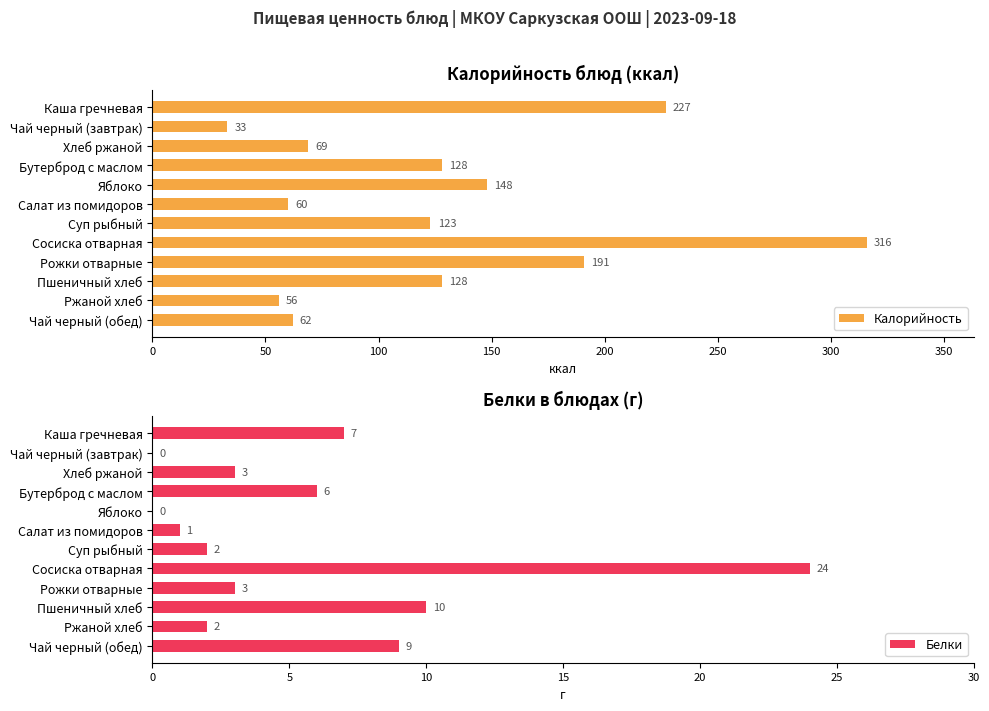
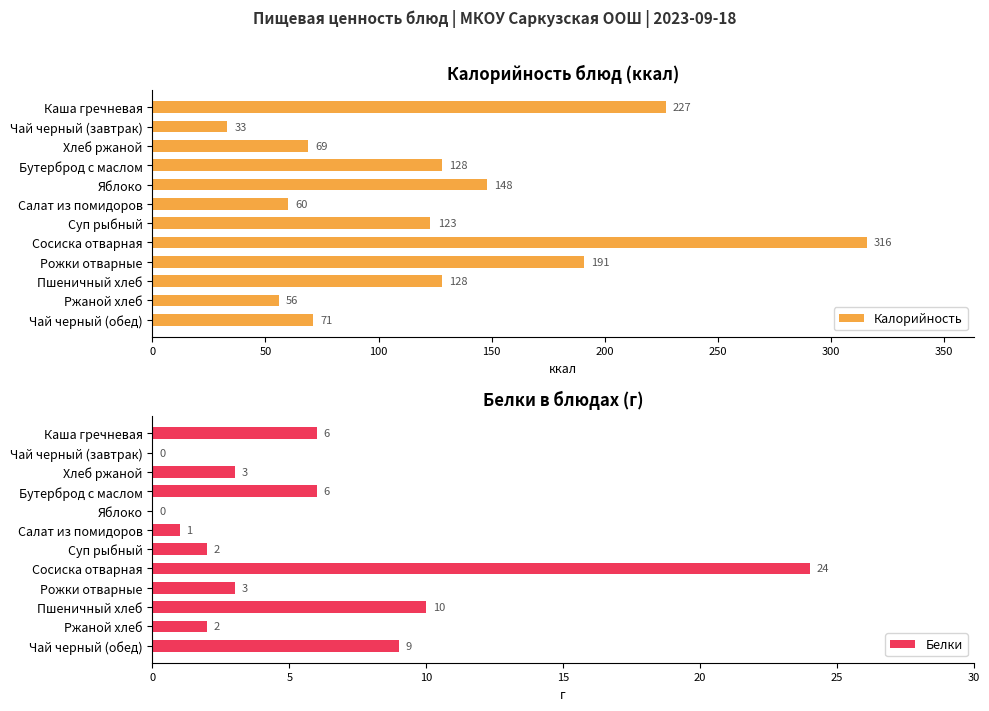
Калорийность блюд (ккал), Чай черный (обед): 62 -> 71
Белки в блюдах (г), Каша гречневая: 7 -> 6
